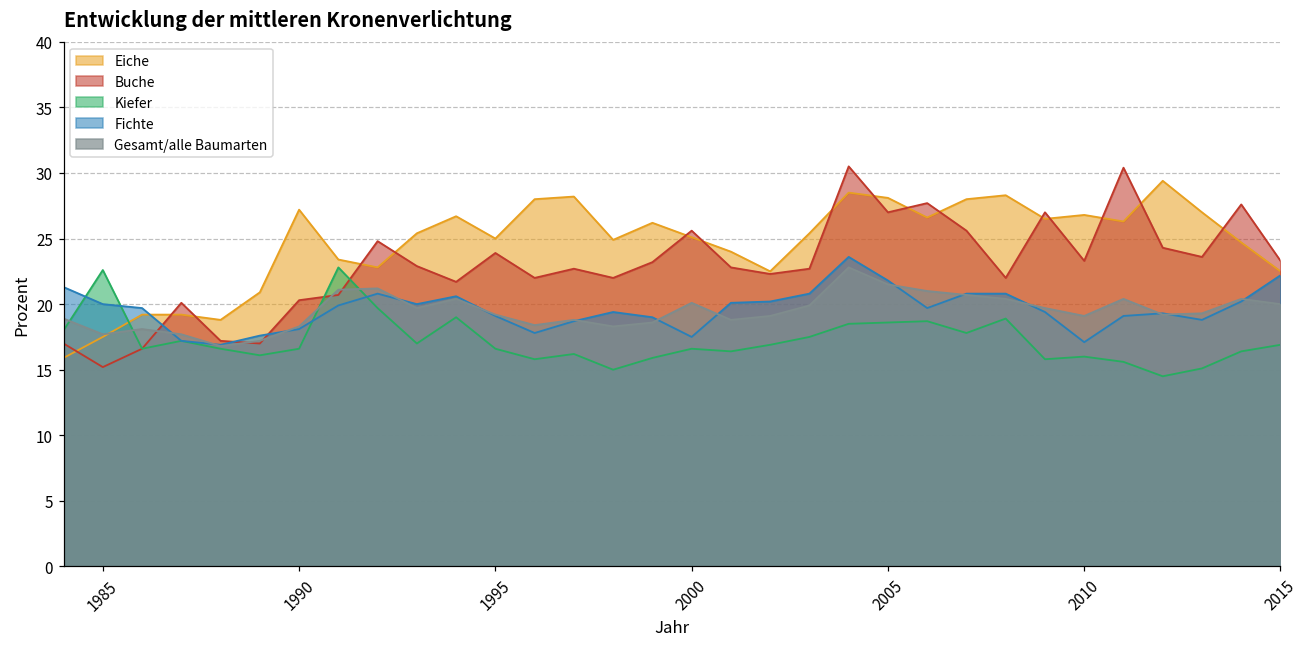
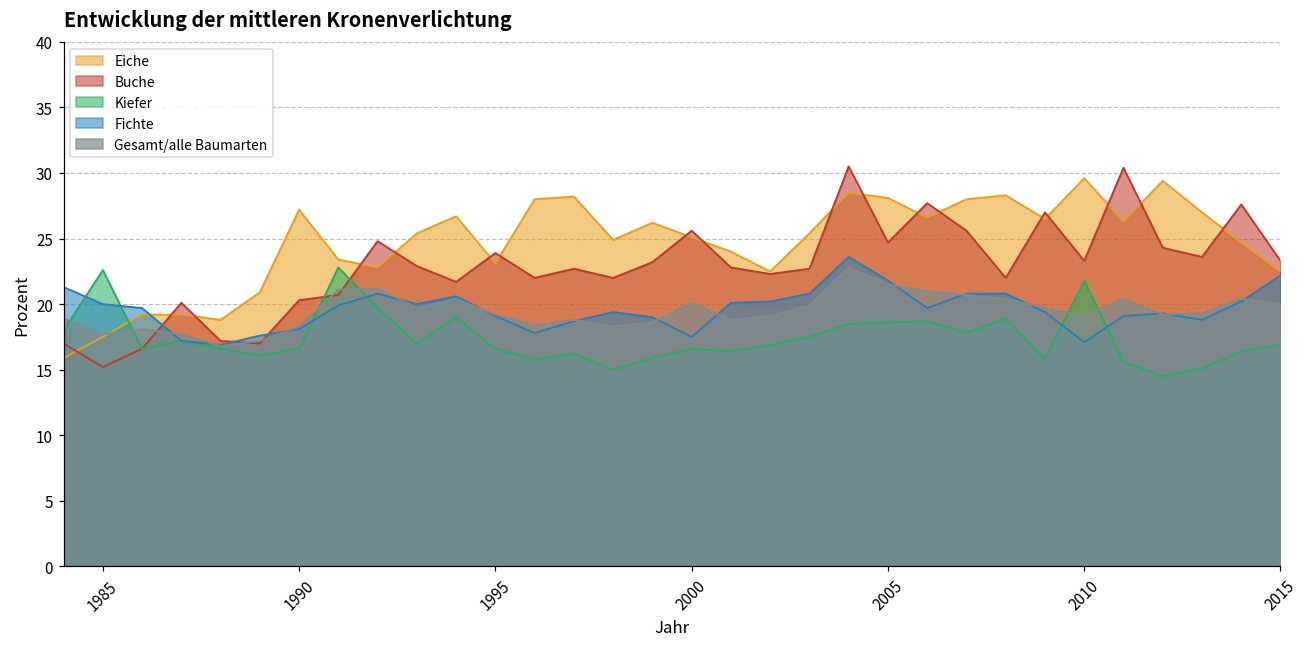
Eiche, 1995: 25.0 -> 23.1
Buche, 2005: 27.0 -> 24.7
Eiche, 2010: 26.8 -> 29.6
Kiefer, 2010: 16.0 -> 21.8
